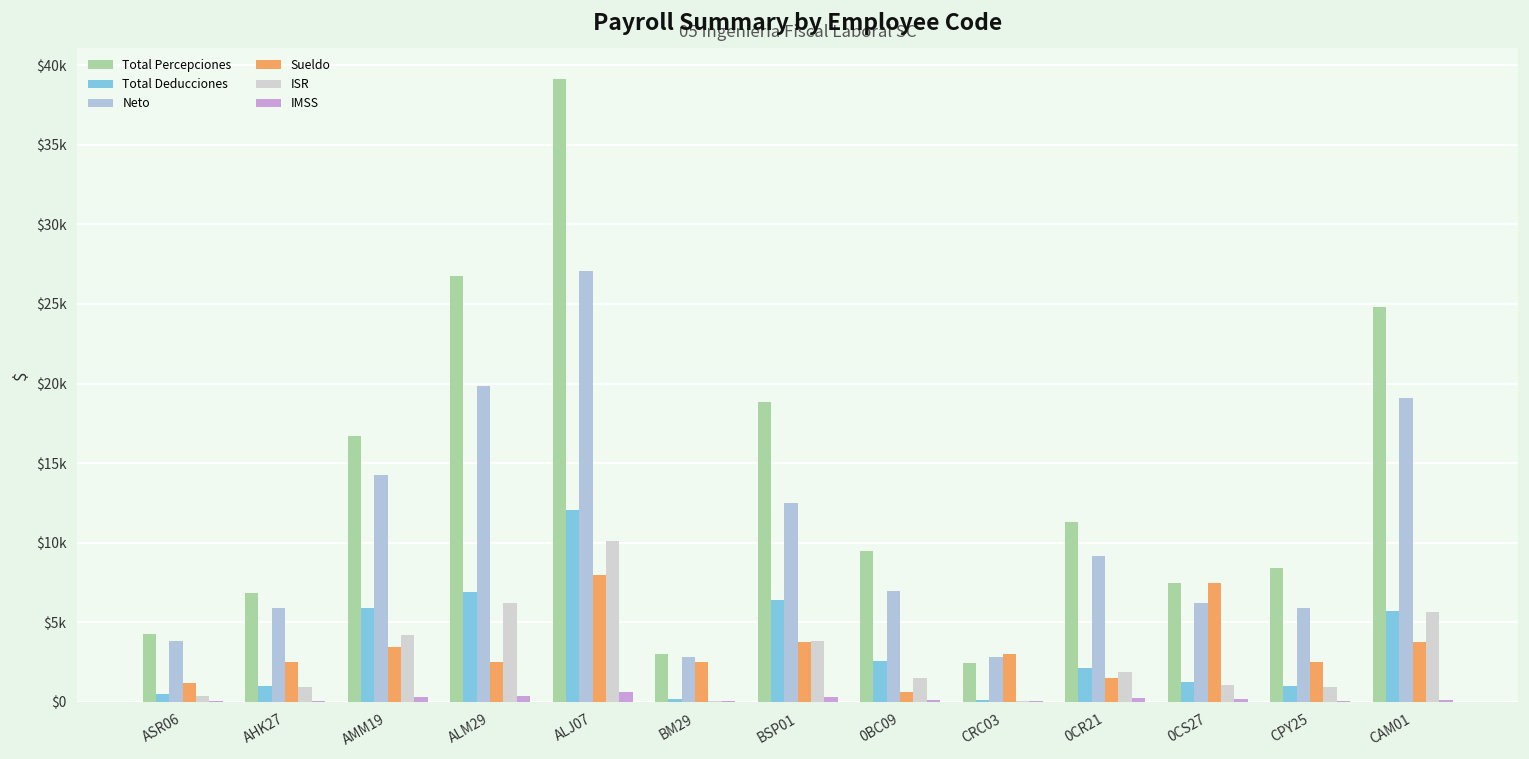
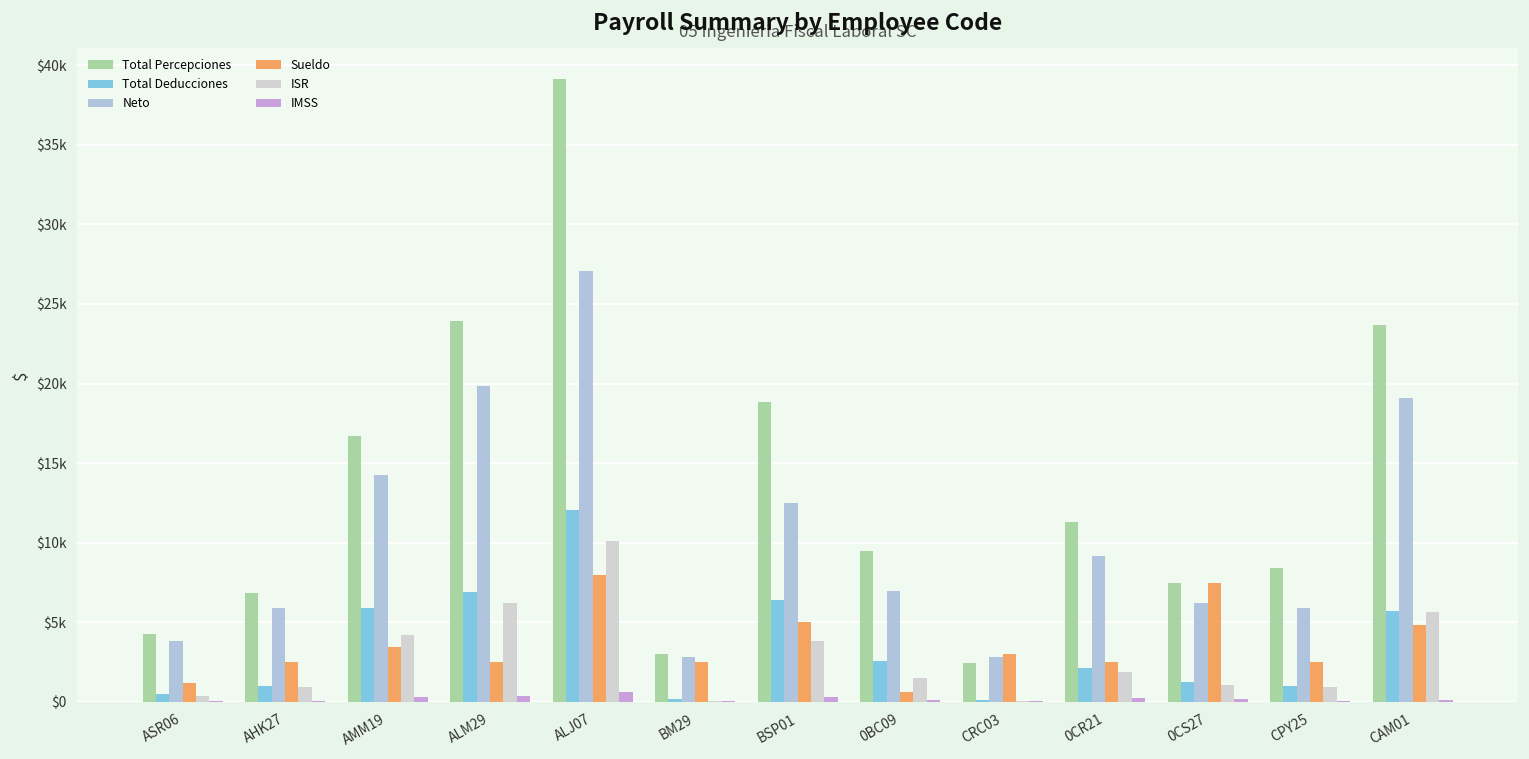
Total Percepciones, ALM29: $26800 -> $23900
Sueldo, BSP01: $3800 -> $5000
Sueldo, 0CR21: $1500 -> $2500
Total Percepciones, CAM01: $24800 -> $23700
Sueldo, CAM01: $3800 -> $4800
